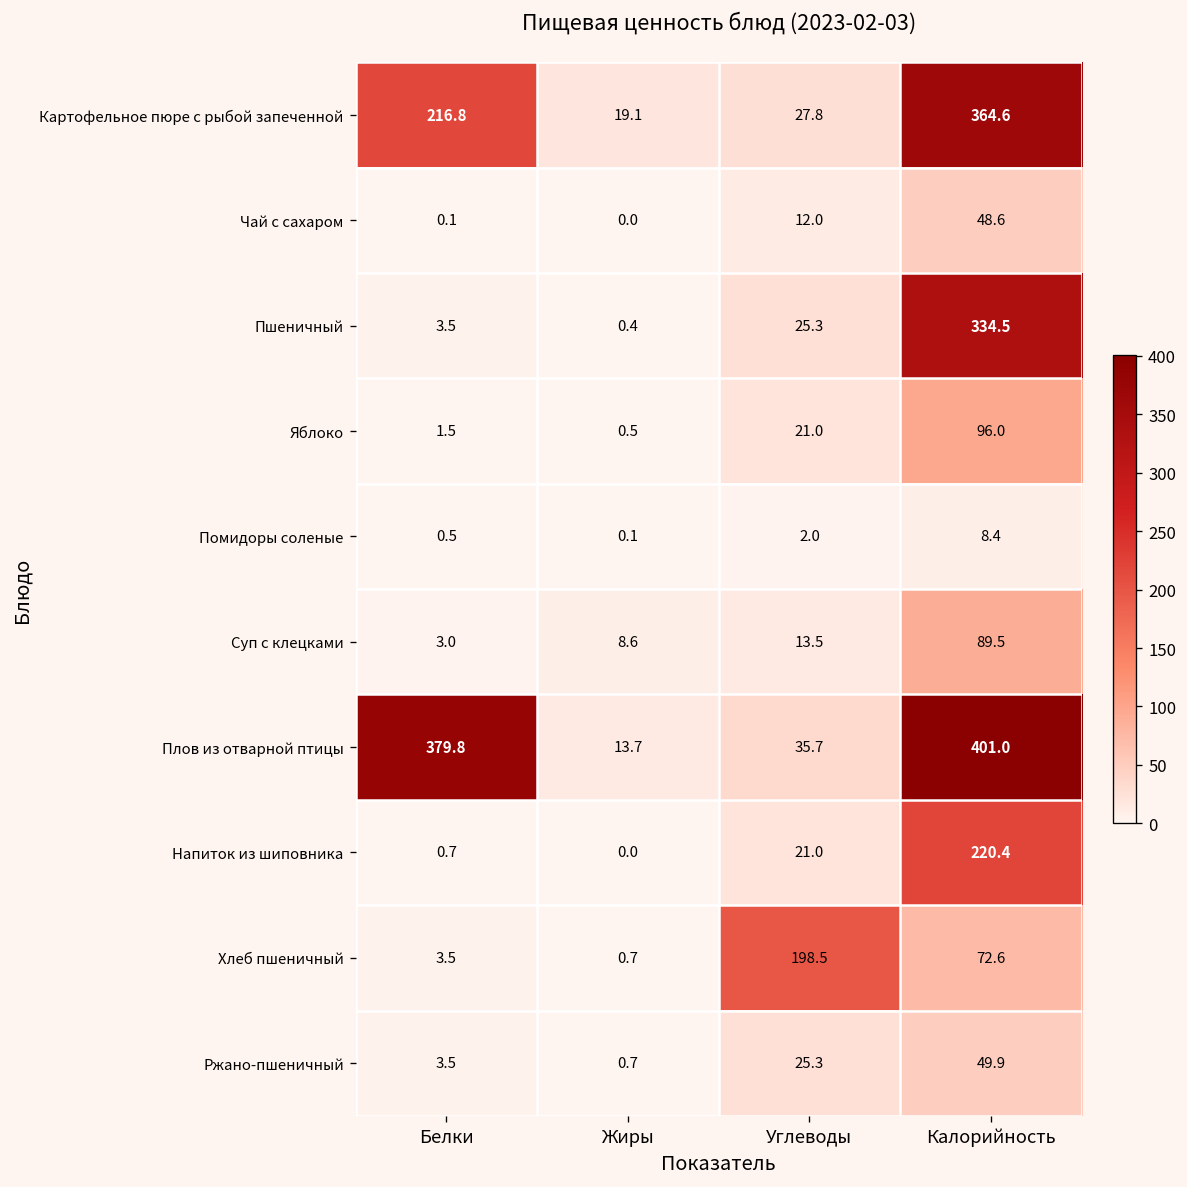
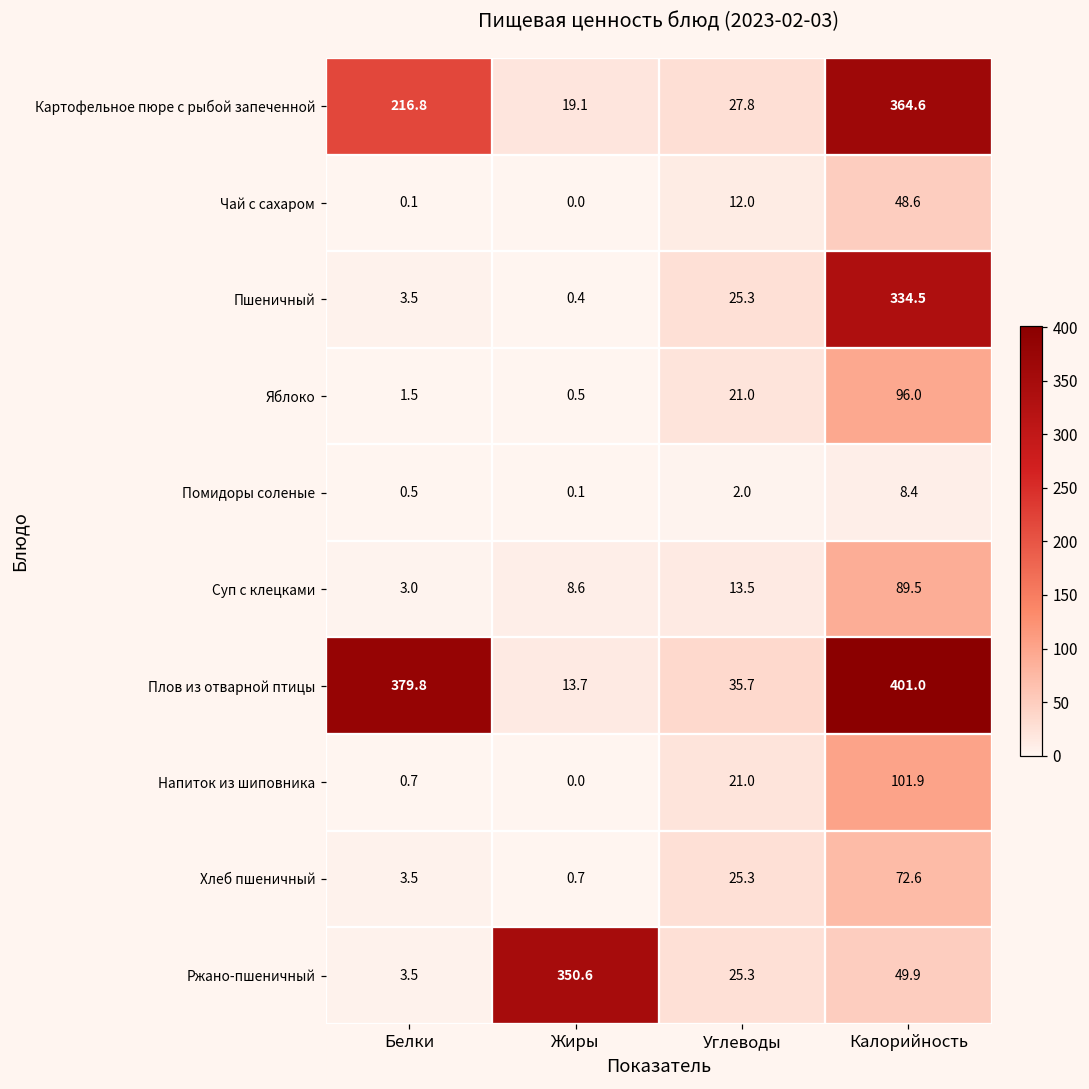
Напиток из шиповника, Калорийность: 220.4 -> 101.9
Хлеб пшеничный, Углеводы: 198.5 -> 25.3
Ржано-пшеничный, Жиры: 0.7 -> 350.6
